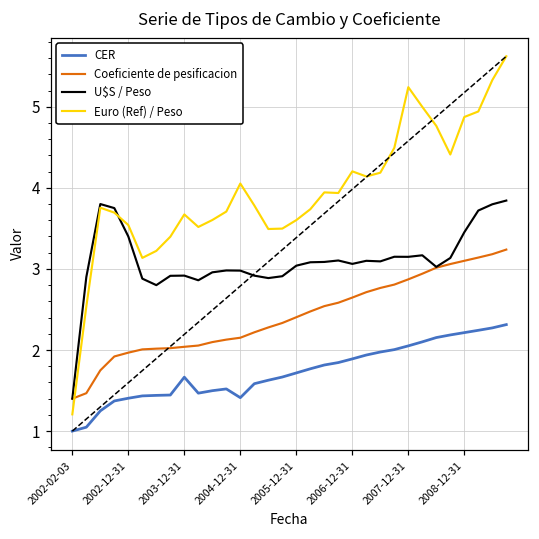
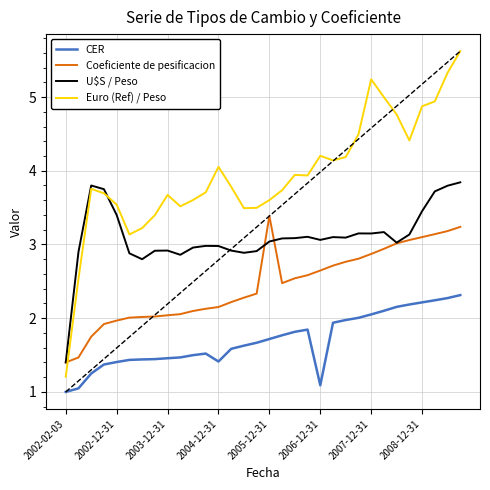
CER, 2003-12-31: 1.7 -> 1.5
Coeficiente de pesificacion, 2005-12-31: 2.4 -> 3.4
CER, 2006-12-31: 1.9 -> 1.1
